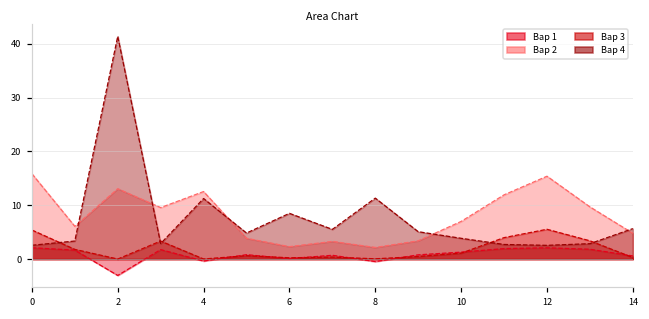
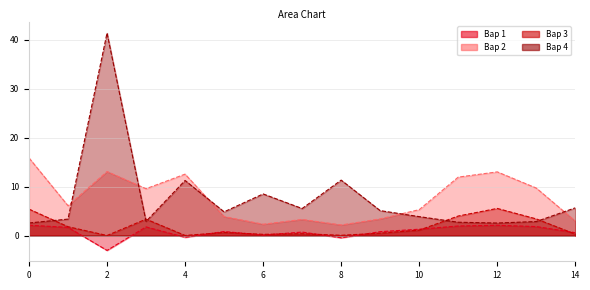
Вар 2, 10: 7 -> 5
Вар 2, 12: 15 -> 13
Вар 2, 14: 5 -> 3
